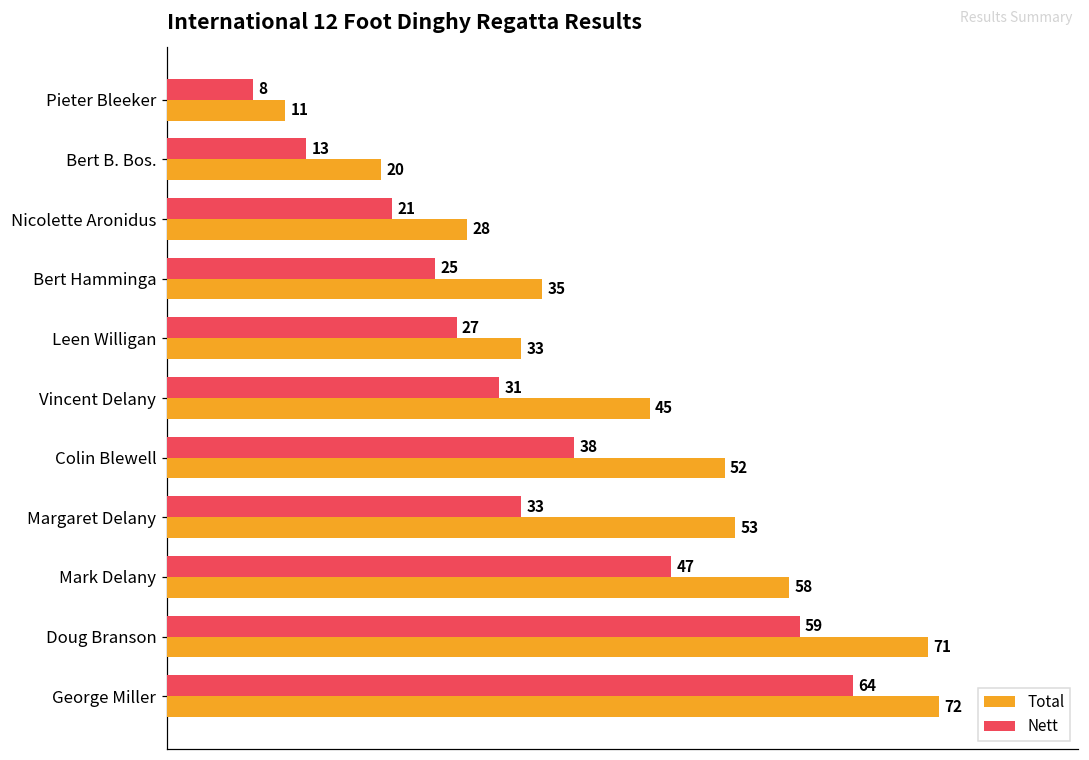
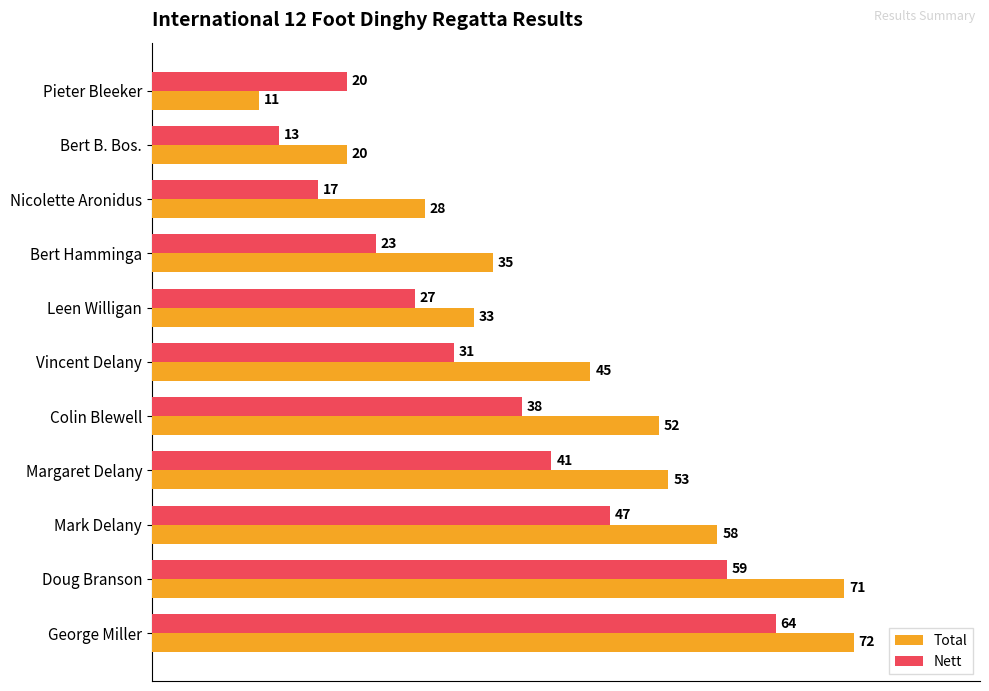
Nett, Pieter Bleeker: 8 -> 20
Nett, Nicolette Aronidus: 21 -> 17
Nett, Bert Hamminga: 25 -> 23
Nett, Margaret Delany: 33 -> 41
